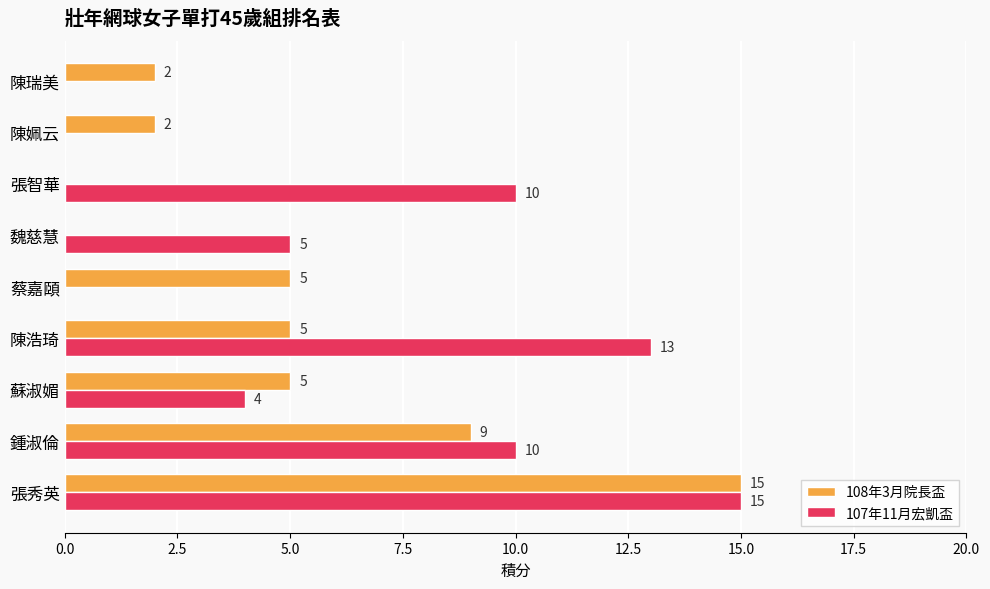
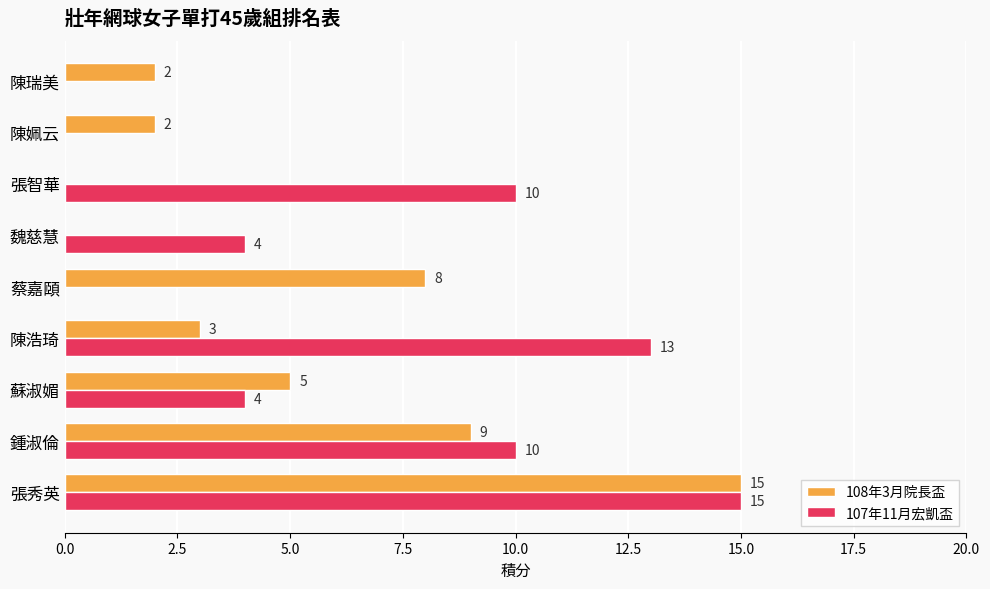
107年11月宏凱盃, 魏慈慧: 5 -> 4
108年3月院長盃, 蔡嘉頤: 5 -> 8
108年3月院長盃, 陳浩琦: 5 -> 3
